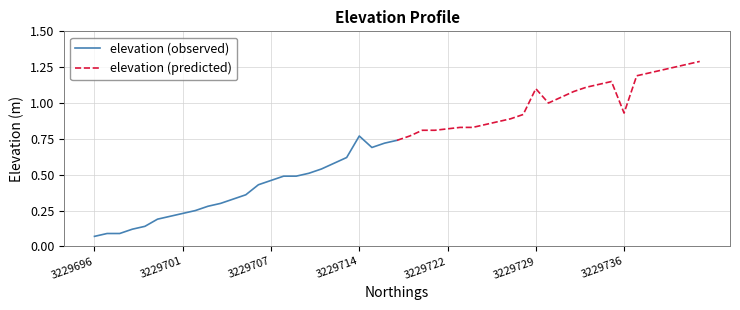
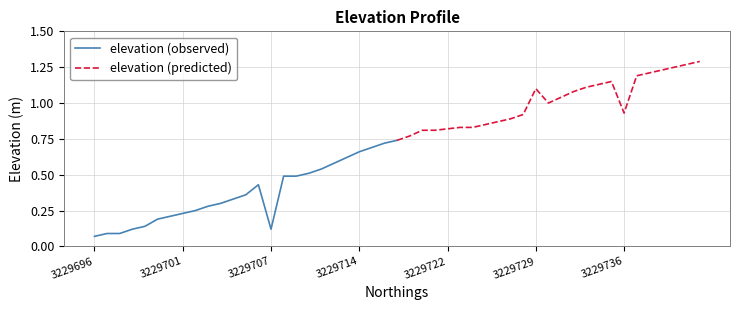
elevation (observed), 3229707: 0.46 -> 0.12
elevation (observed), 3229714: 0.77 -> 0.66
